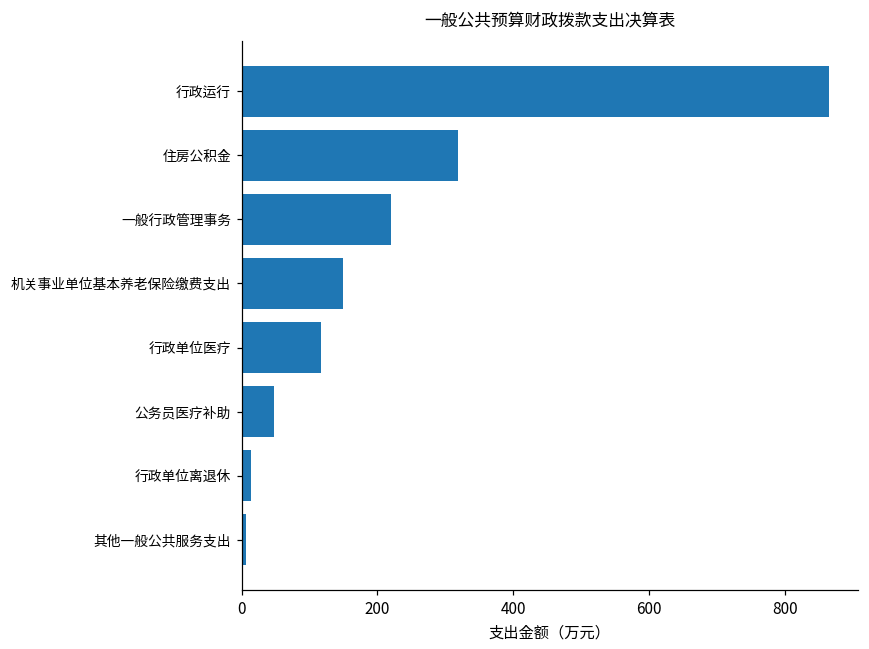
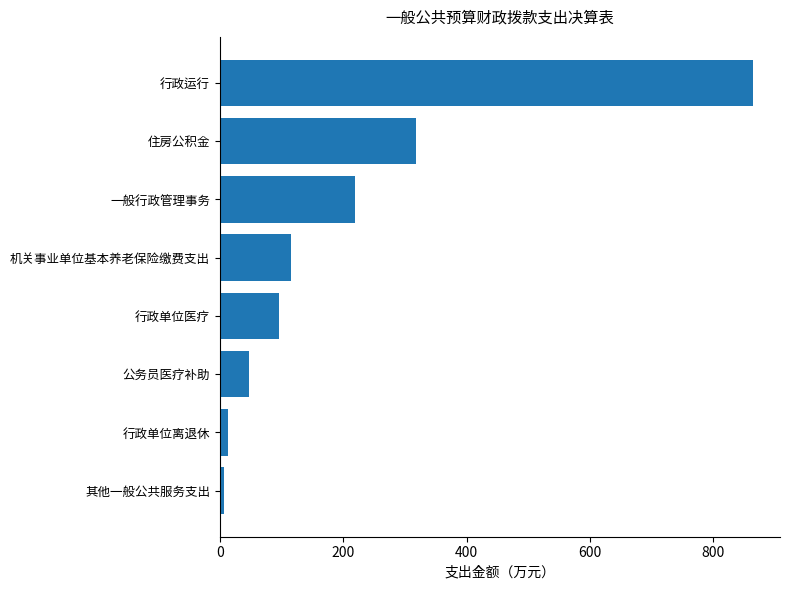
机关事业单位基本养老保险缴费支出: 150 -> 120
行政单位医疗: 120 -> 100
